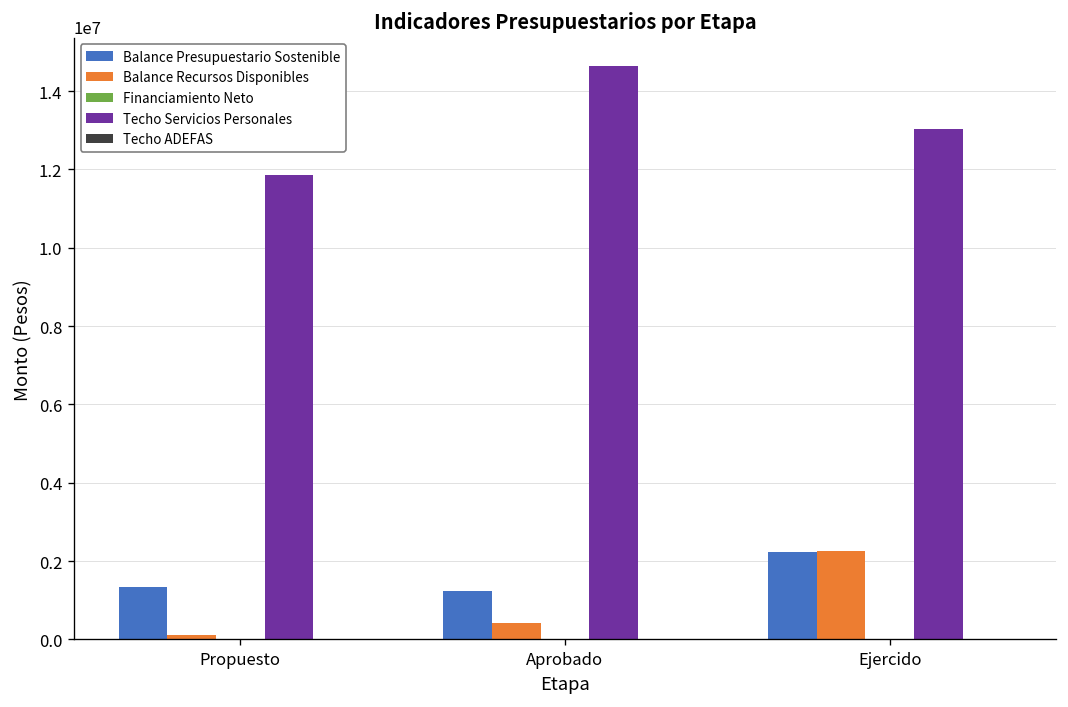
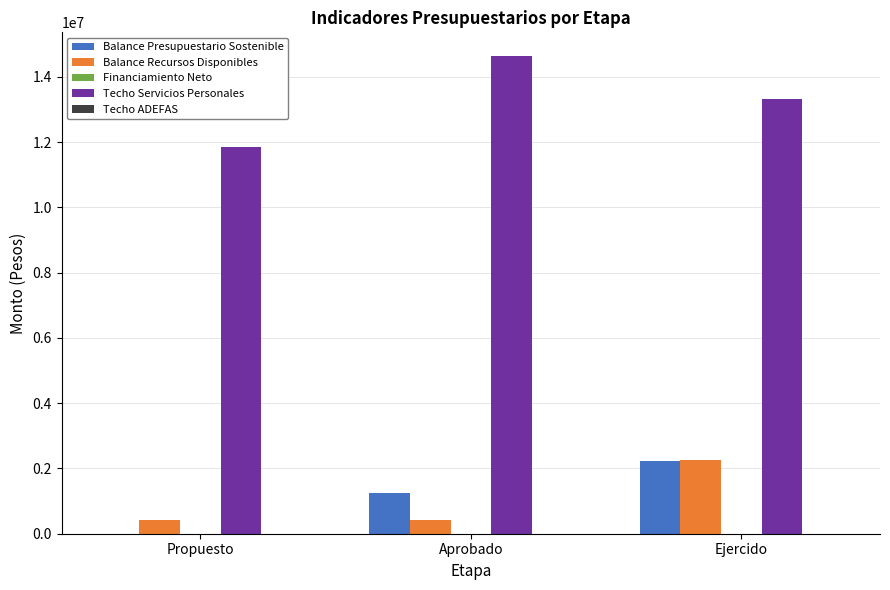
Balance Presupuestario Sostenible, Propuesto: 1300000 -> 0
Balance Recursos Disponibles, Propuesto: 100000 -> 400000
Techo Servicios Personales, Ejercido: 13000000 -> 13300000
